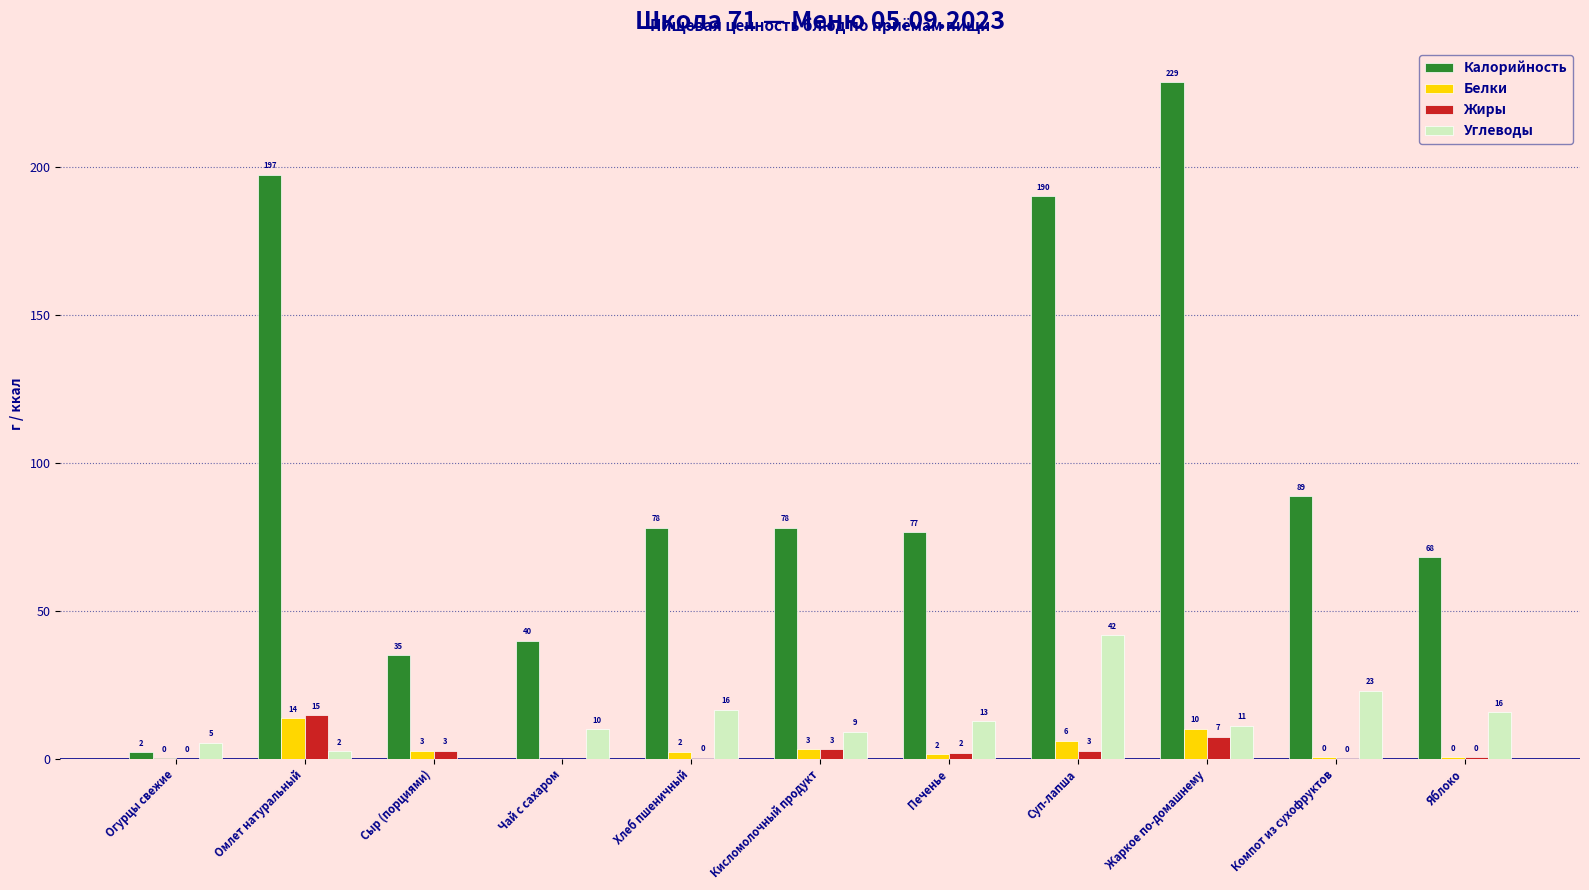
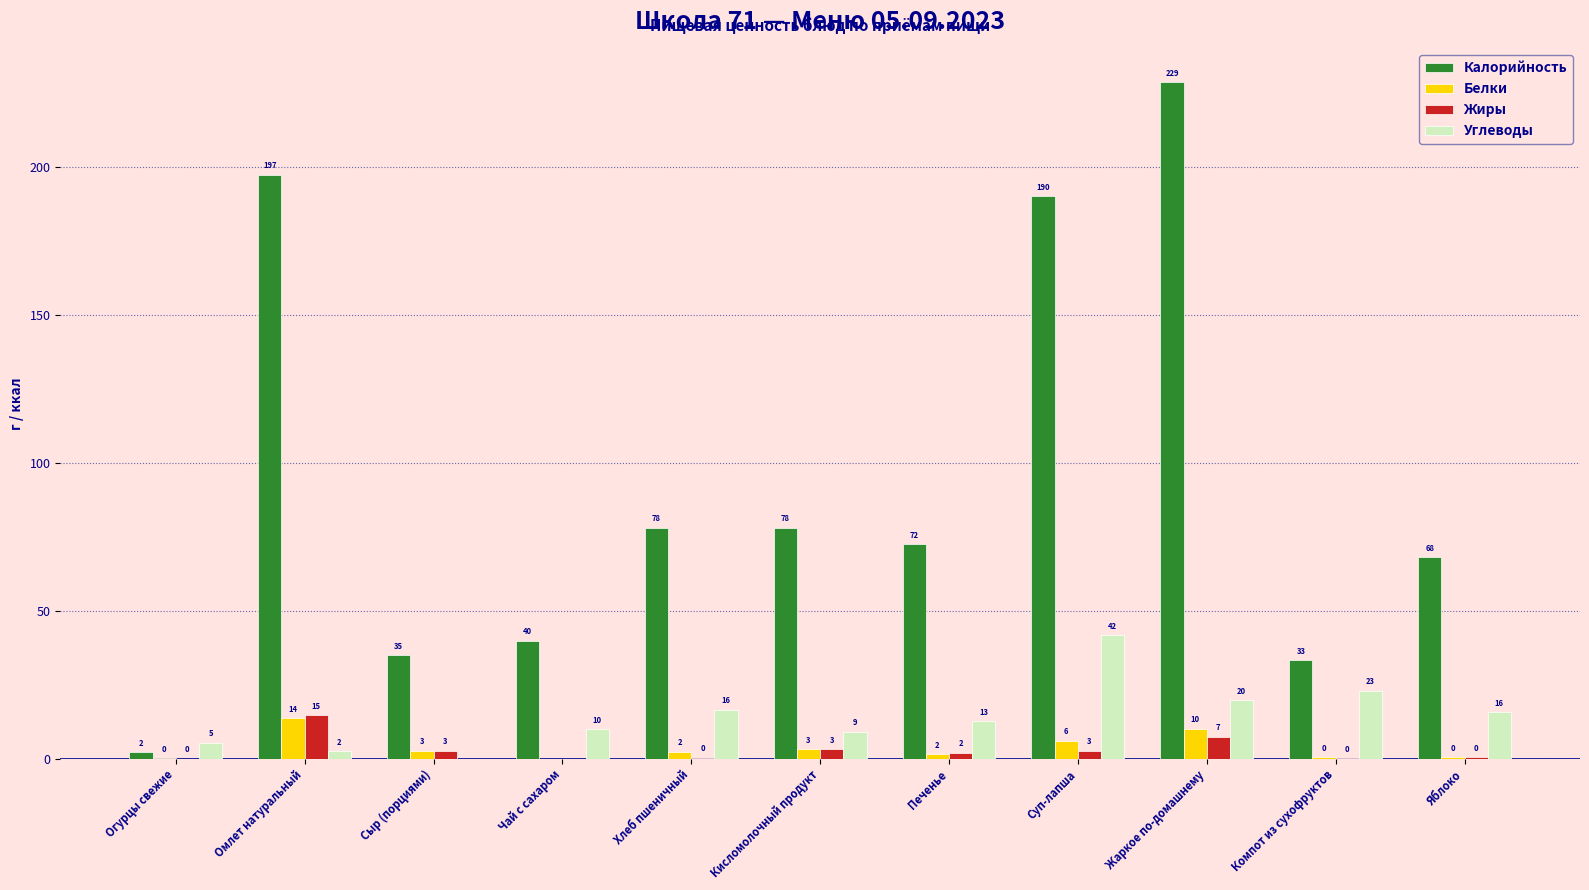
Калорийность, Печенье: 77 -> 72
Углеводы, Жаркое по-домашнему: 11 -> 20
Калорийность, Компот из сухофруктов: 89 -> 33
